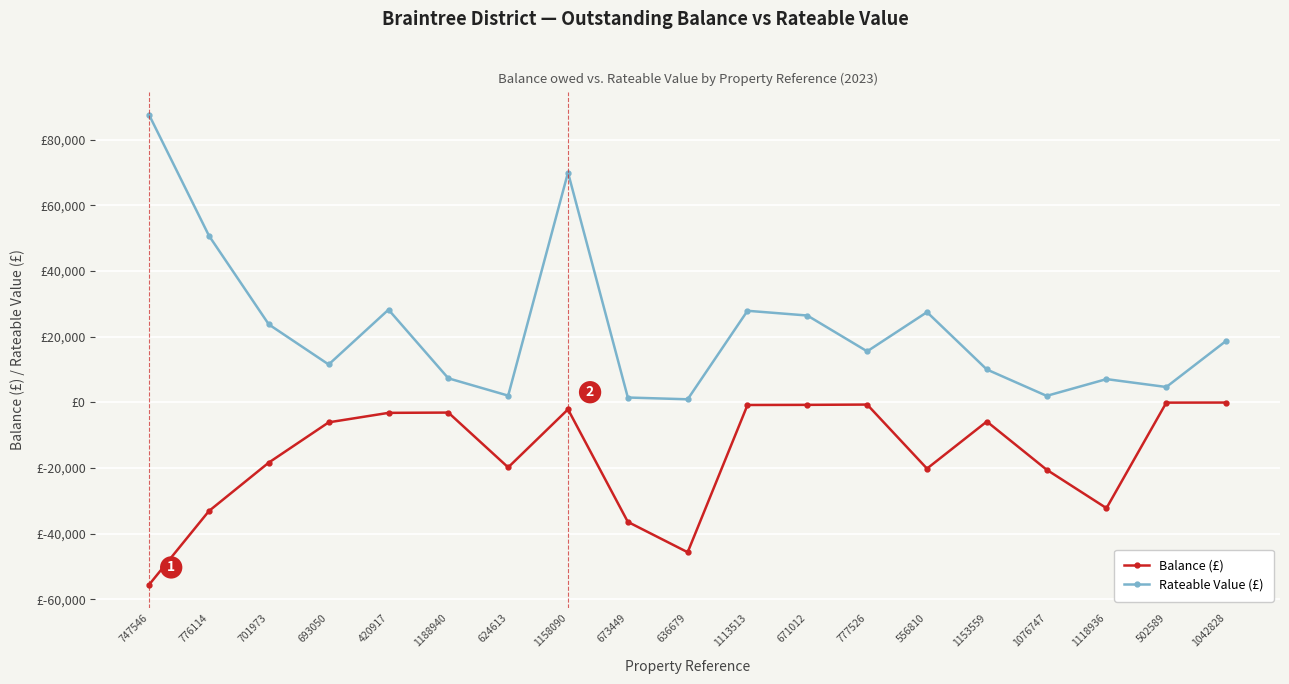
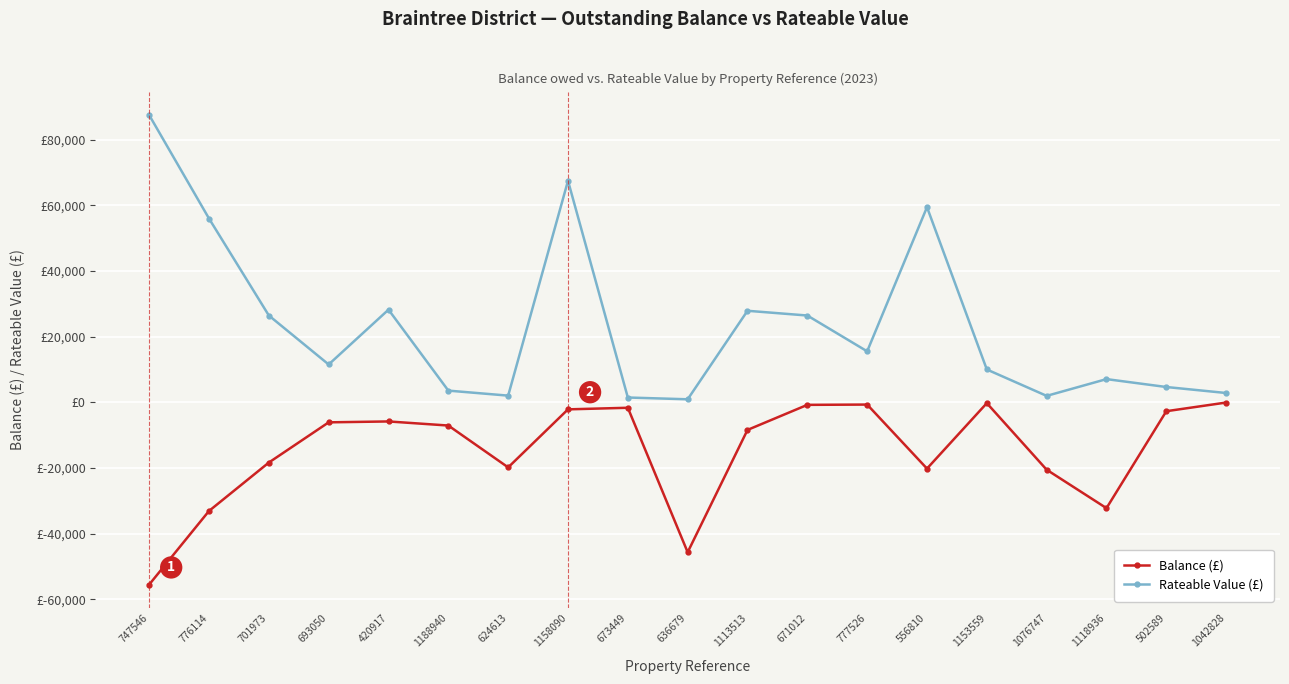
Rateable Value (£), 776114: £51,000 -> £56,000
Rateable Value (£), 701973: £24,000 -> £26,000
Balance (£), 420917: £-3,000 -> £-6,000
Balance (£), 1188940: £-3,000 -> £-7,000
Rateable Value (£), 1188940: £7,000 -> £4,000
Rateable Value (£), 1158090: £70,000 -> £68,000
Balance (£), 673449: £-36,000 -> £-2,000
Balance (£), 1113513: £-1,000 -> £-8,000
Rateable Value (£), 556810: £28,000 -> £59,000
Balance (£), 1153559: £-6,000 -> £0
Balance (£), 502589: £0 -> £-3,000
Rateable Value (£), 1042828: £19,000 -> £3,000
